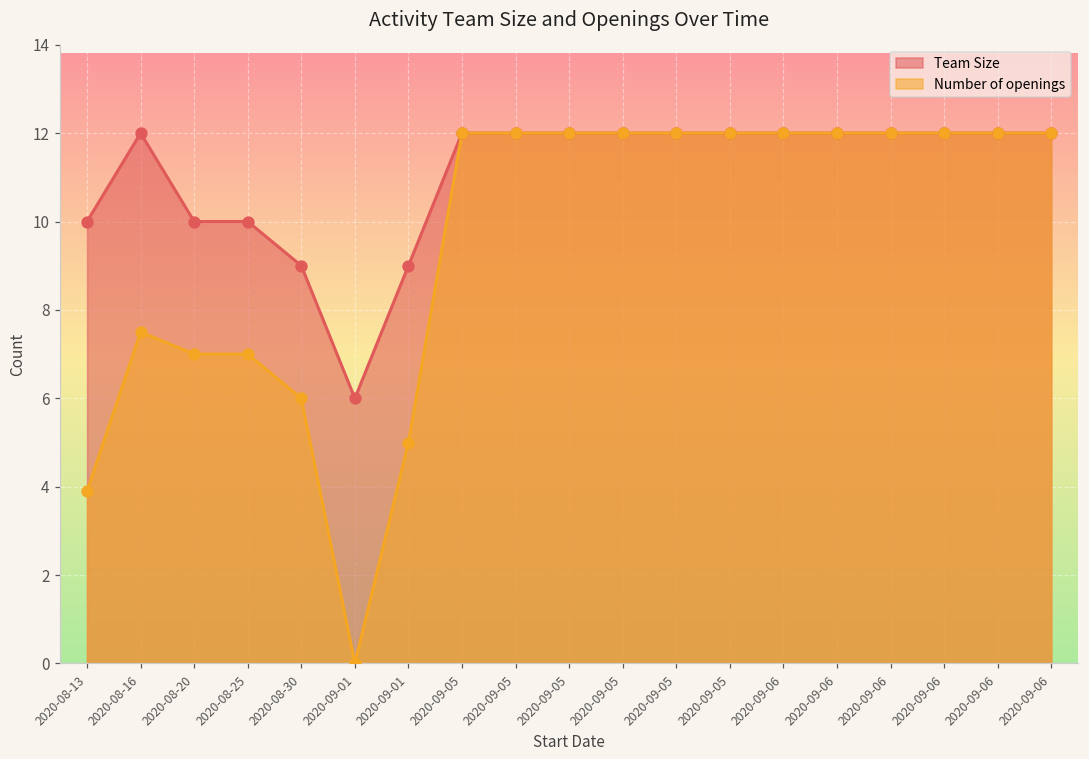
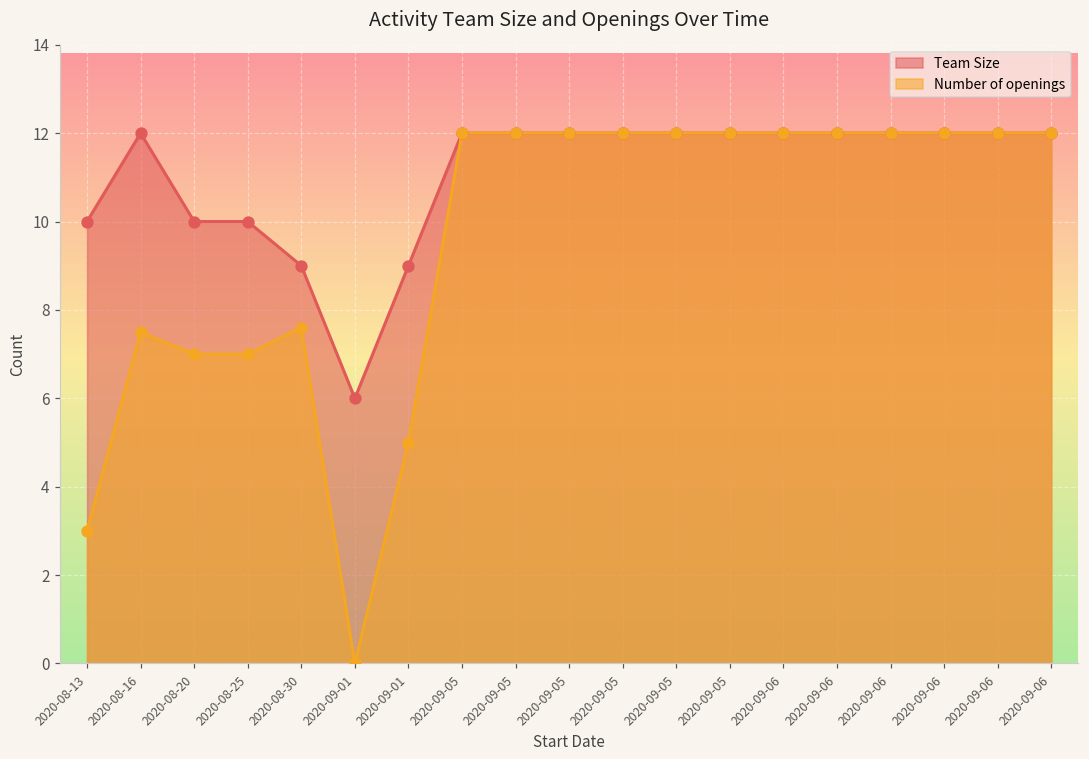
Number of openings, 2020-08-13: 3.9 -> 3.0
Number of openings, 2020-08-30: 6.0 -> 7.6
